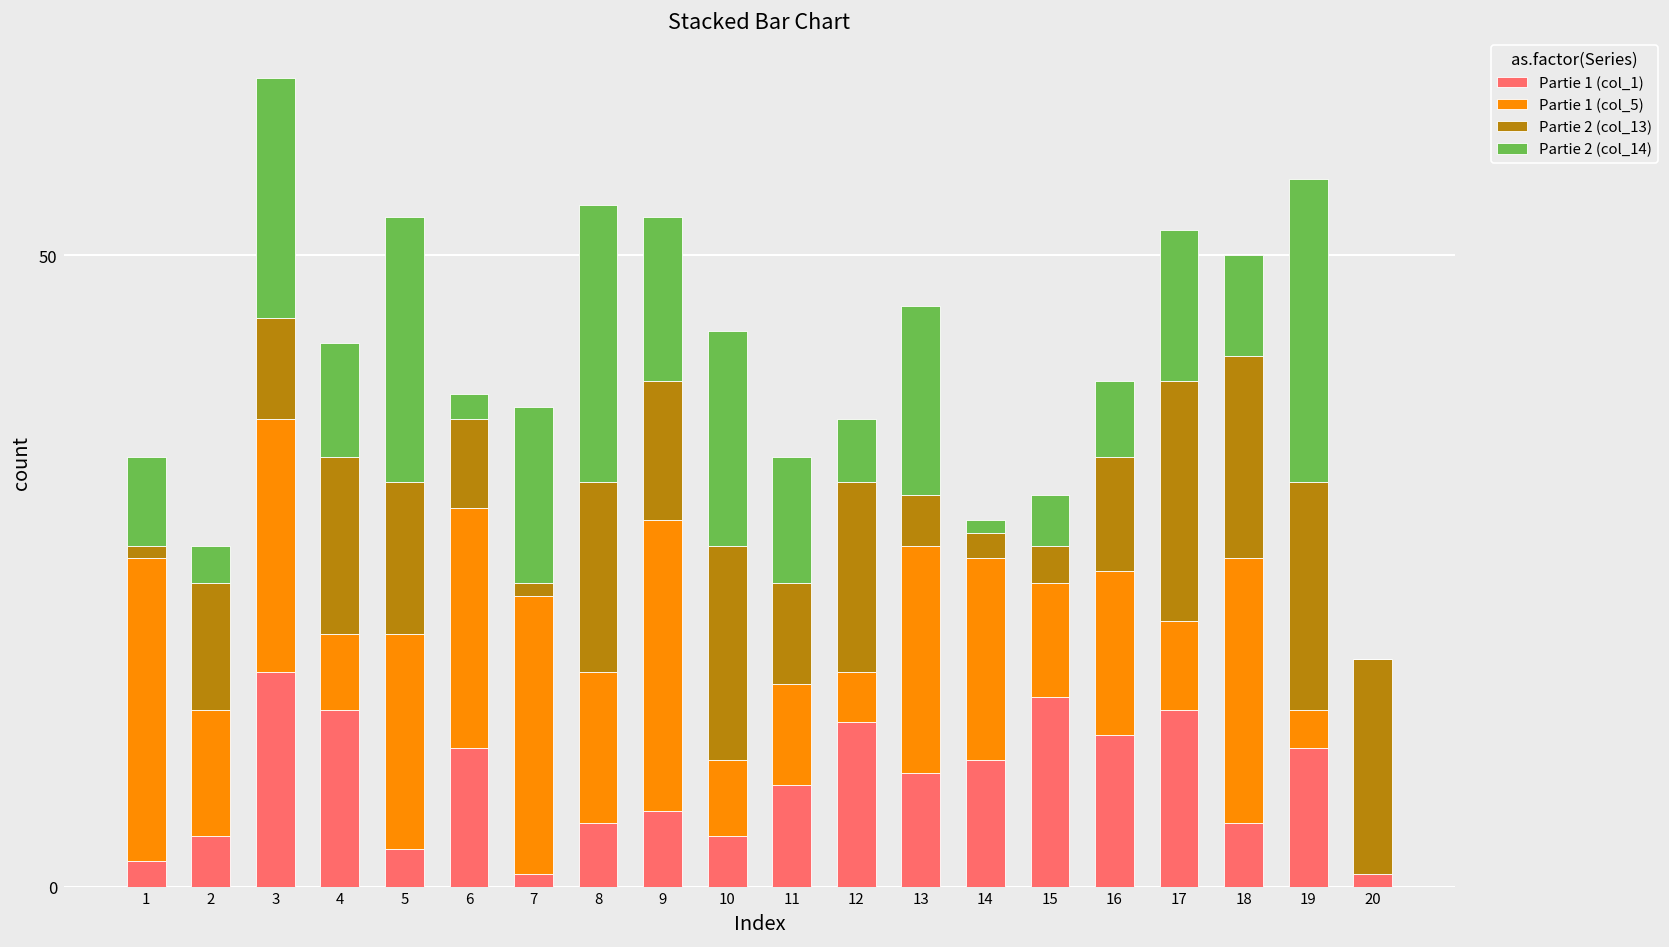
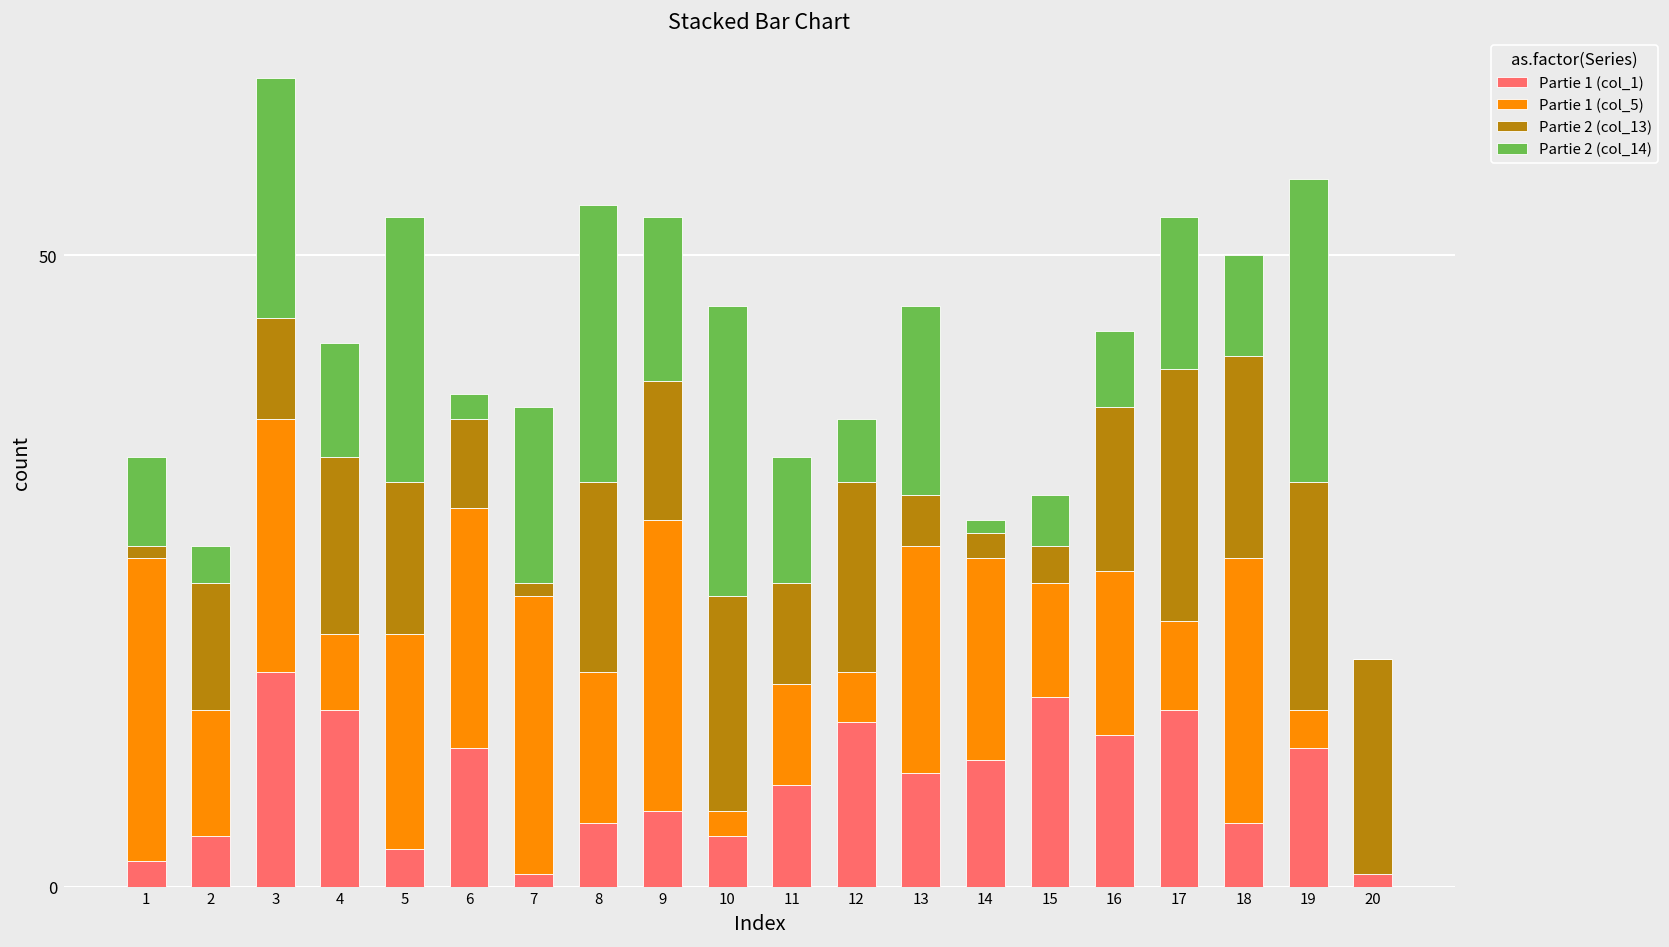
Partie 1 (col_5), 10: 6 -> 2
Partie 2 (col_14), 10: 17 -> 23
Partie 2 (col_13), 16: 9 -> 13
Partie 2 (col_13), 17: 19 -> 20
